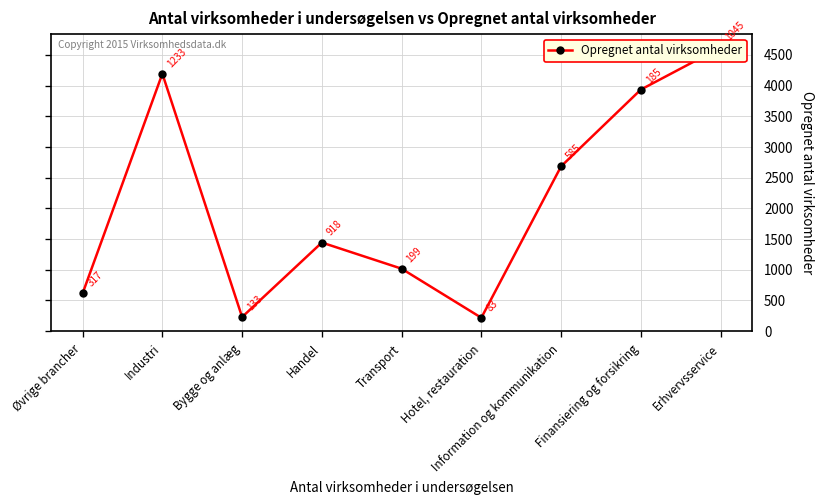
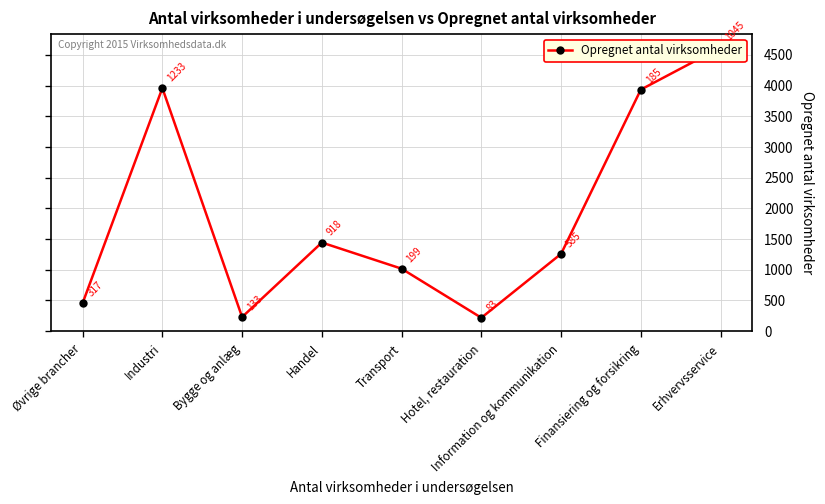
Øvrige brancher: 600 -> 500
Industri: 4200 -> 4000
Information og kommunikation: 2700 -> 1300
